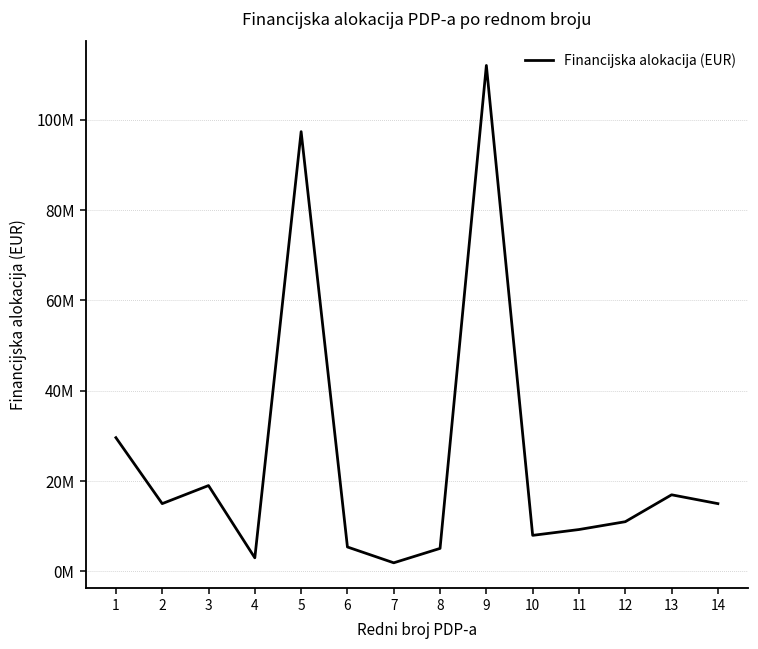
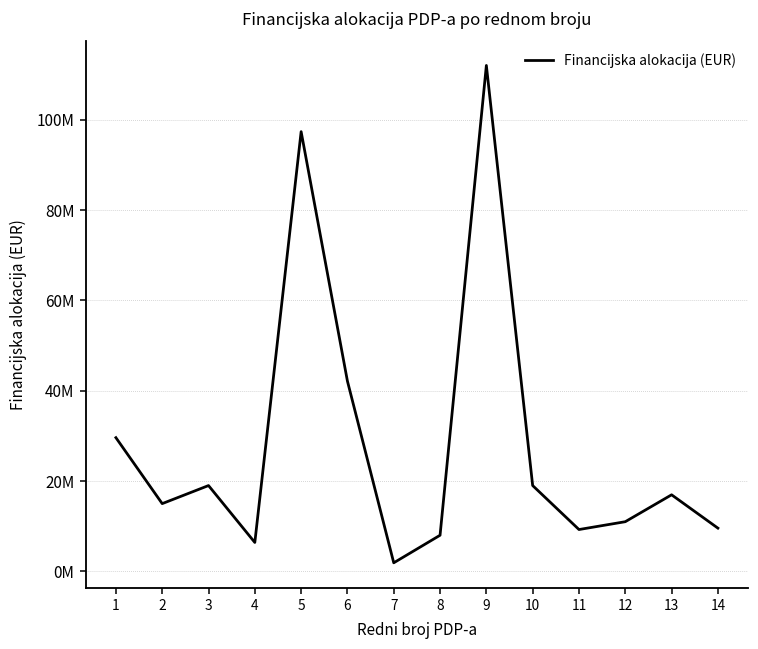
4: 3000000 -> 6000000
6: 5000000 -> 42000000
8: 5000000 -> 8000000
10: 8000000 -> 19000000
14: 15000000 -> 10000000
